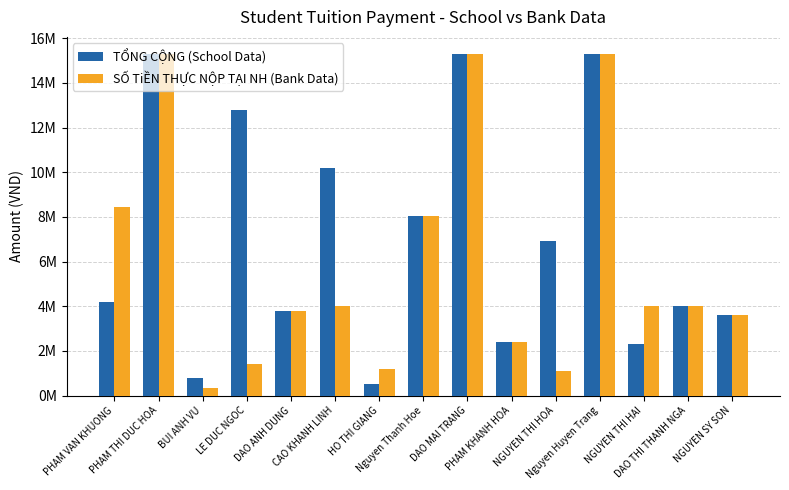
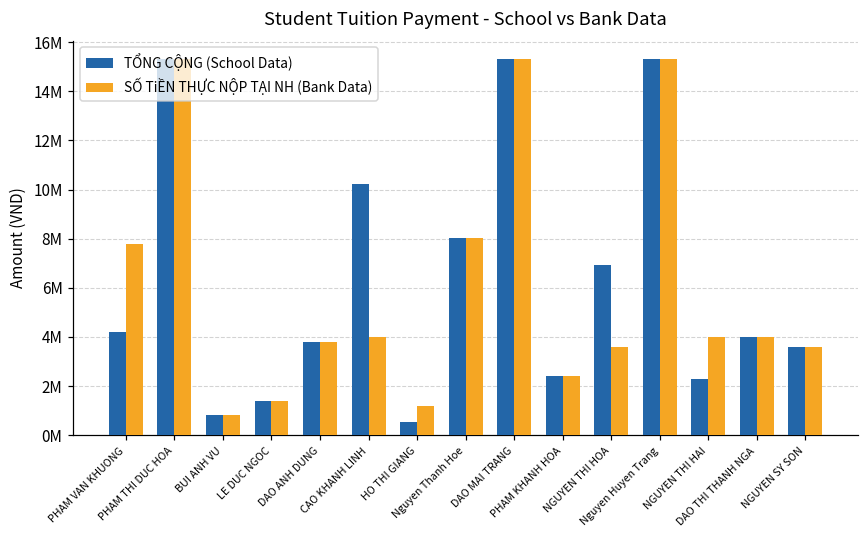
SỐ TiỀN THỰC NỘP TẠI NH (Bank Data), PHAM VAN KHUONG: 8400000 -> 7800000
SỐ TiỀN THỰC NỘP TẠI NH (Bank Data), BUI ANH VU: 300000 -> 800000
TỔNG CỘNG (School Data), LE DUC NGOC: 12800000 -> 1400000
SỐ TiỀN THỰC NỘP TẠI NH (Bank Data), NGUYEN THI HOA: 1100000 -> 3600000
